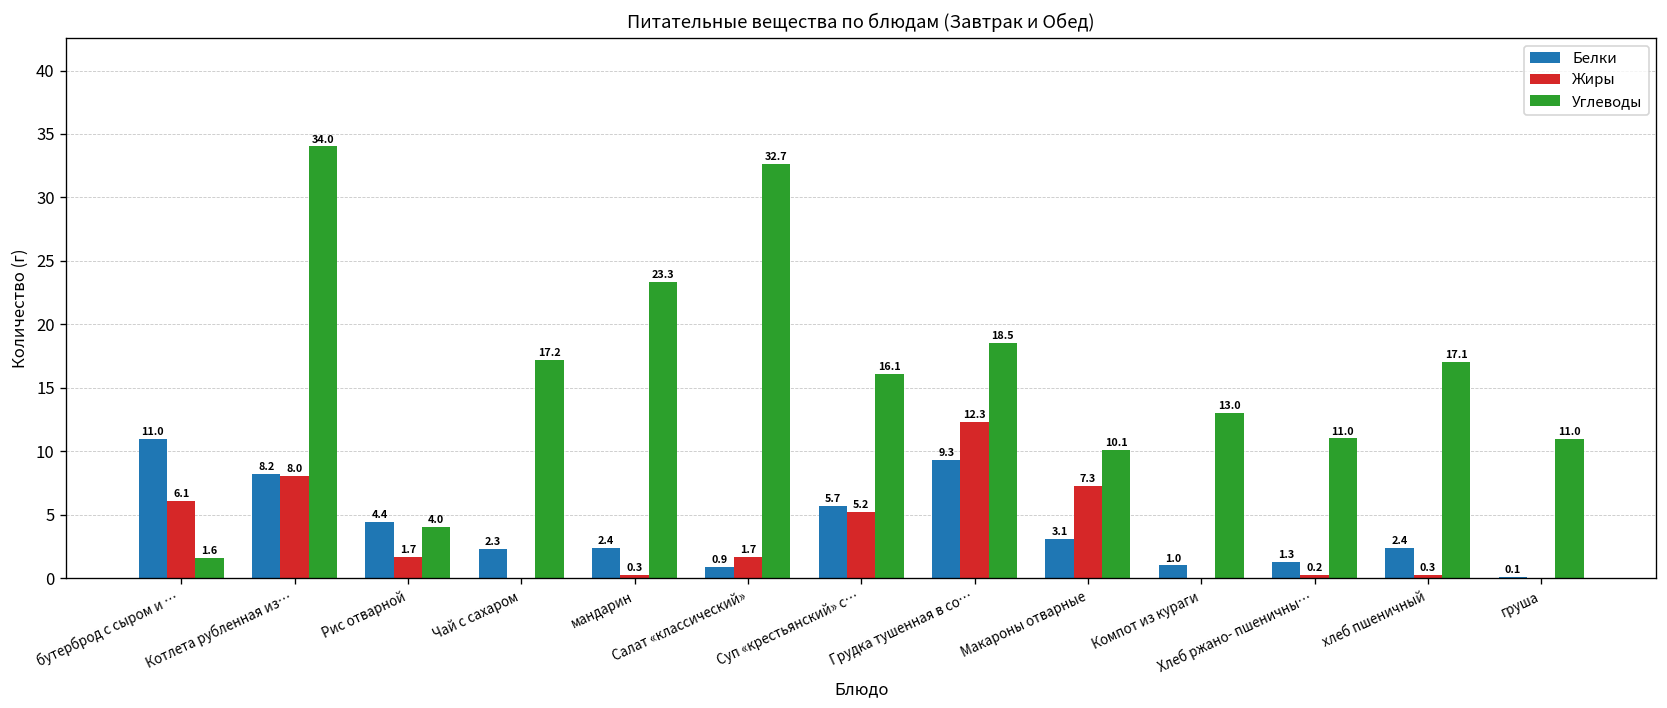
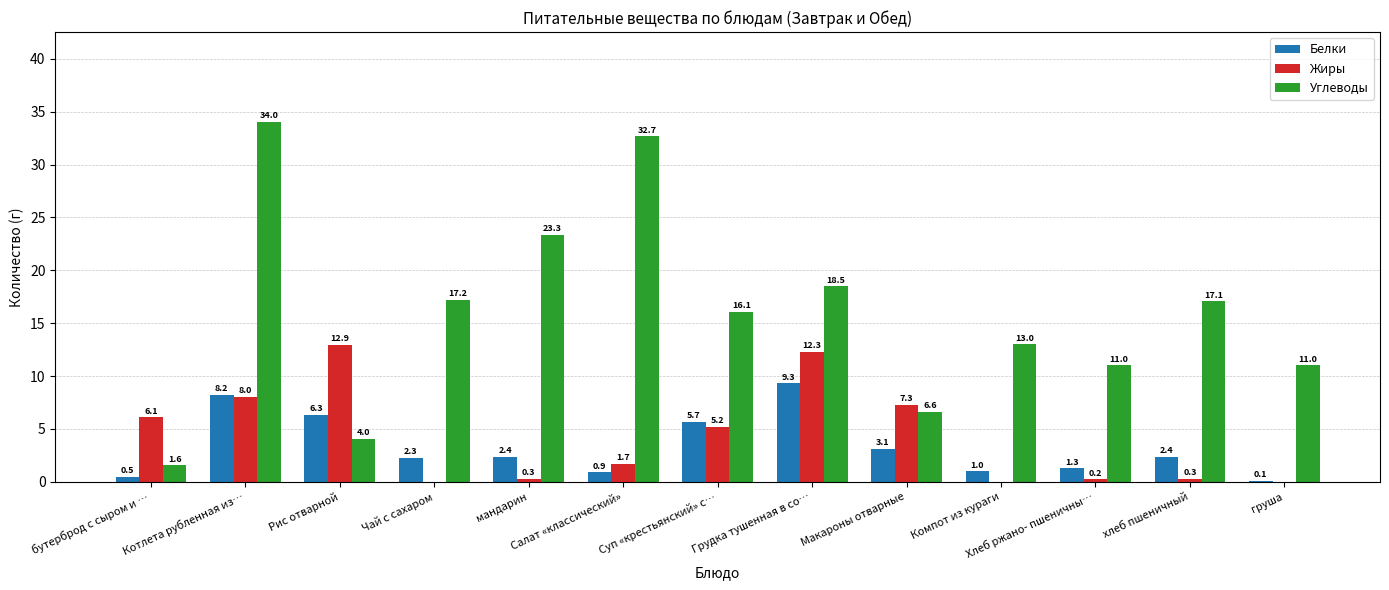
Белки, бутерброд с сыром и …: 11.0 -> 0.5
Белки, Рис отварной: 4.4 -> 6.3
Жиры, Рис отварной: 1.7 -> 12.9
Углеводы, Макароны отварные: 10.1 -> 6.6
